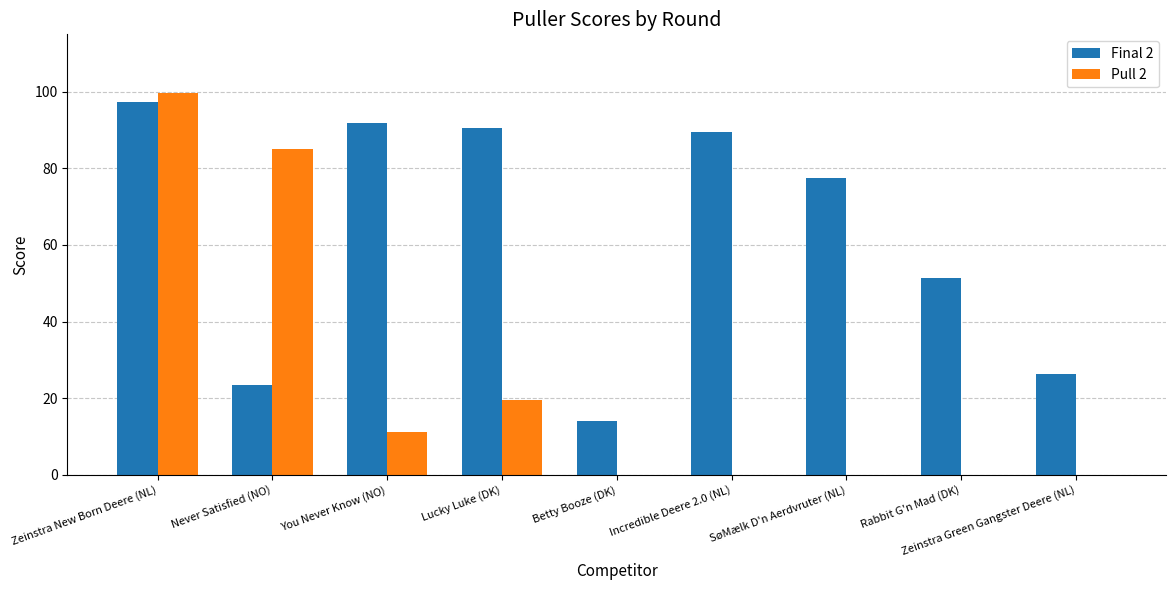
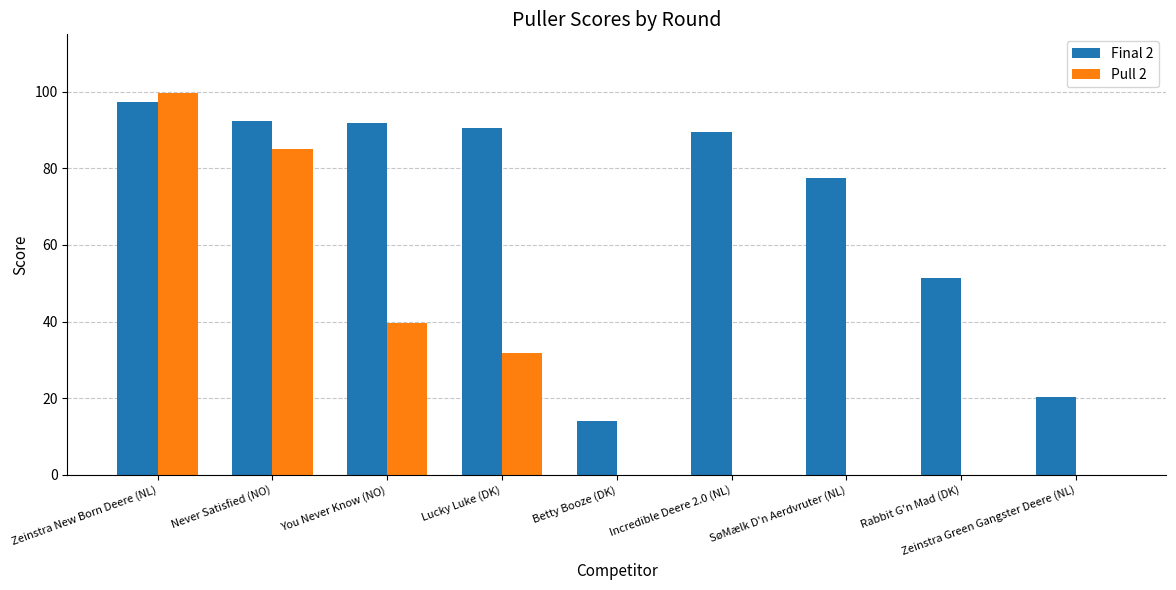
Final 2, Never Satisfied (NO): 23 -> 92
Pull 2, You Never Know (NO): 11 -> 40
Pull 2, Lucky Luke (DK): 20 -> 32
Final 2, Zeinstra Green Gangster Deere (NL): 26 -> 20
